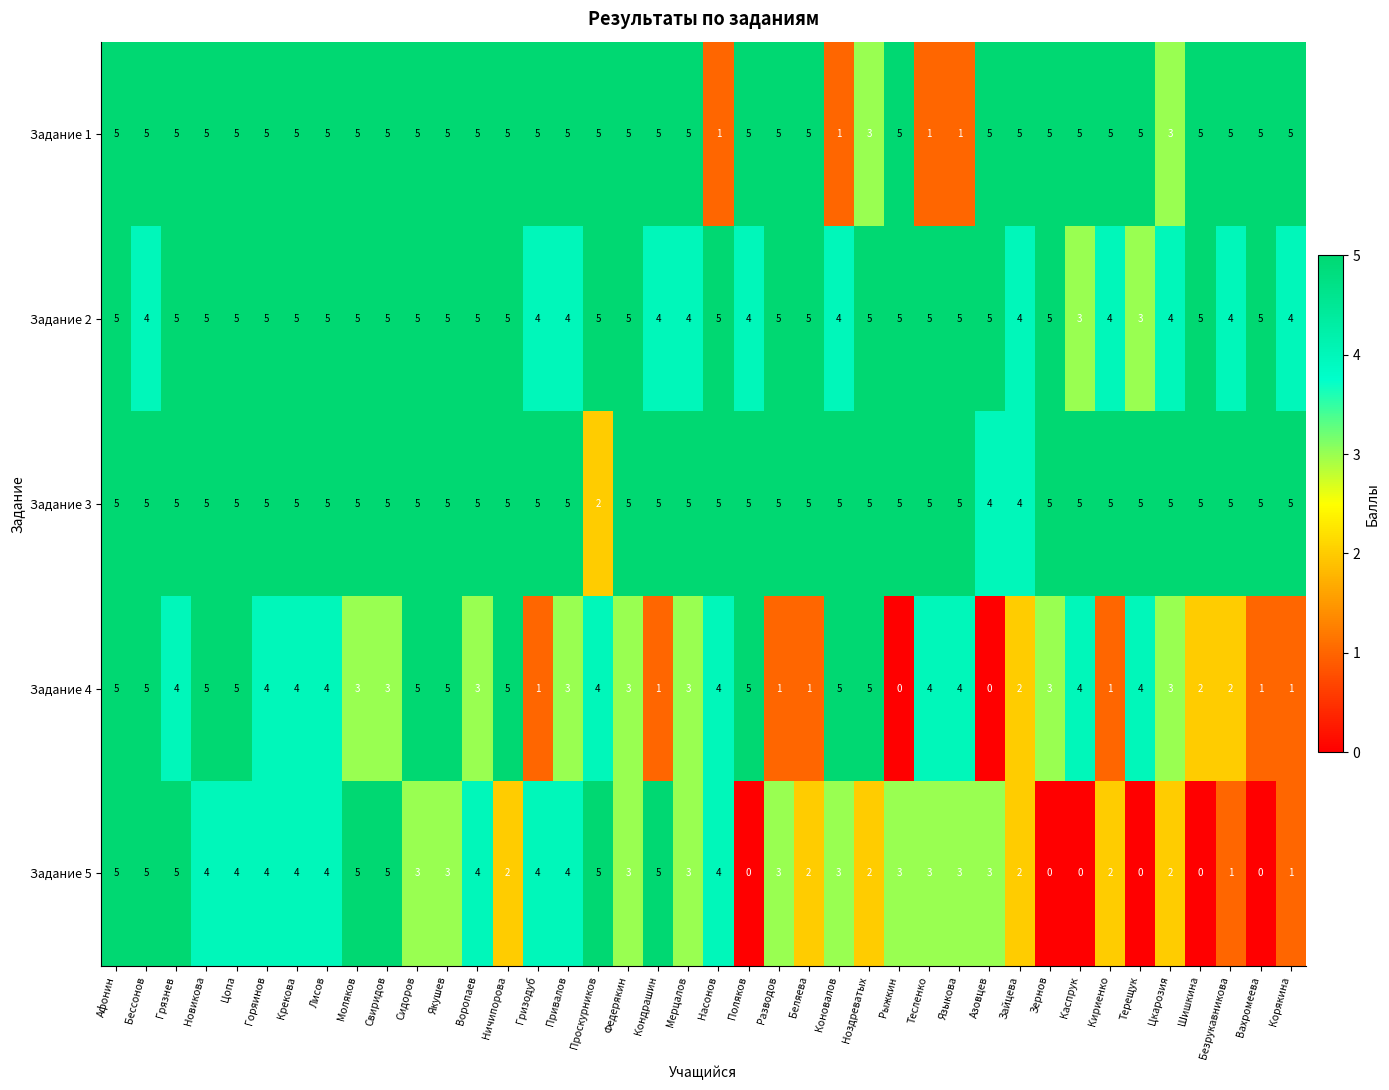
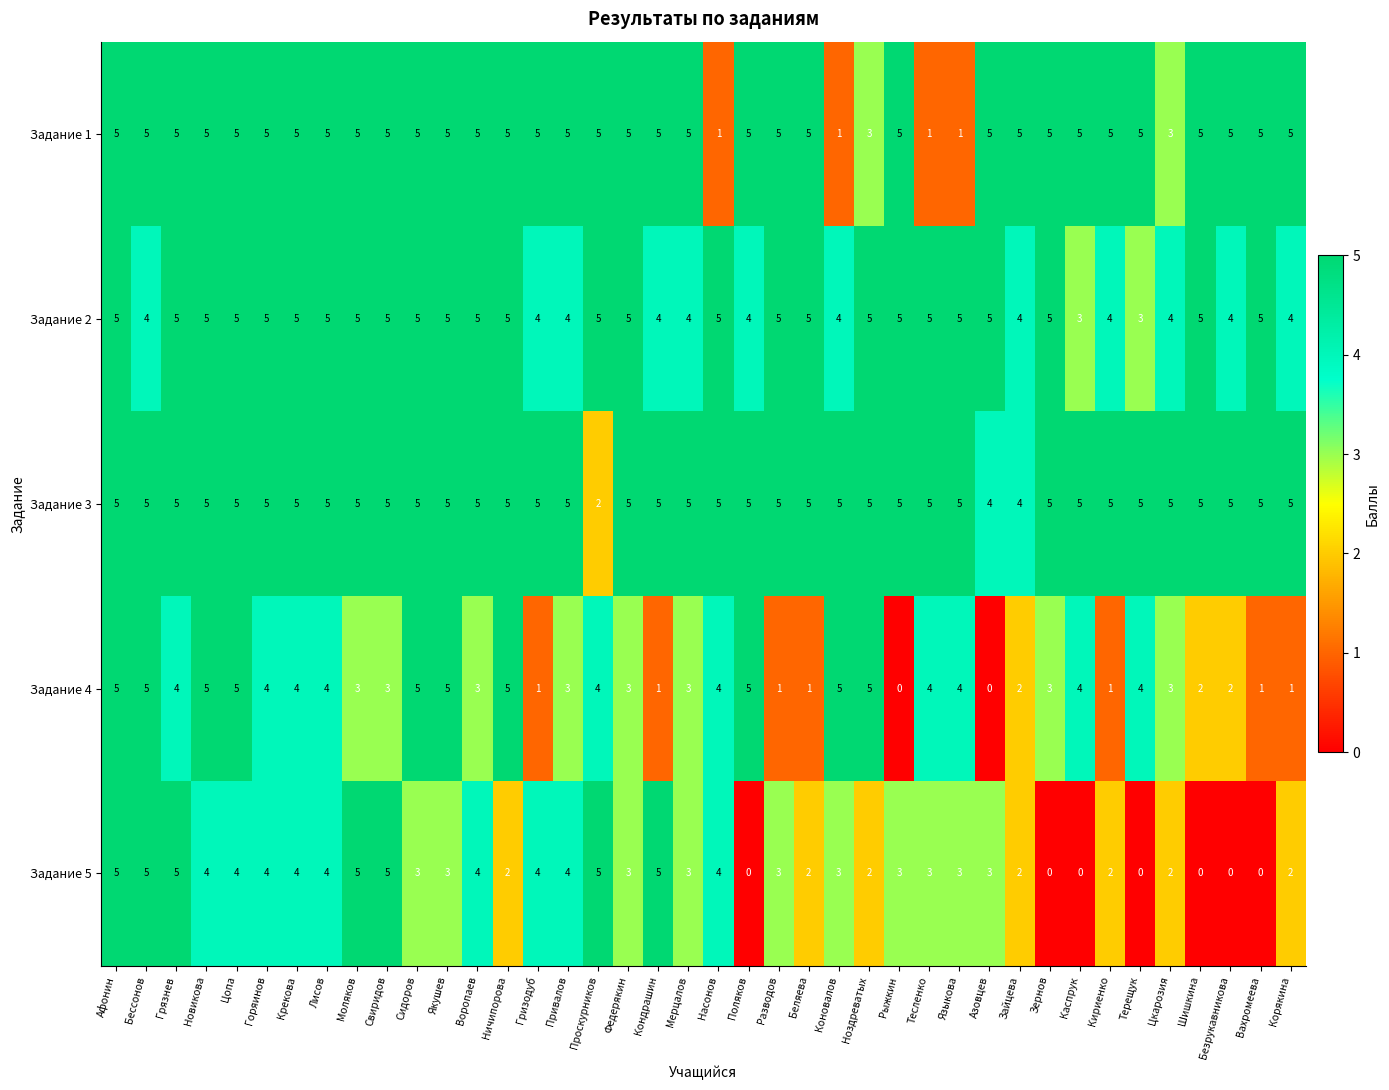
Задание 5, Безрукавникова: 1 -> 0
Задание 5, Корякина: 1 -> 2
